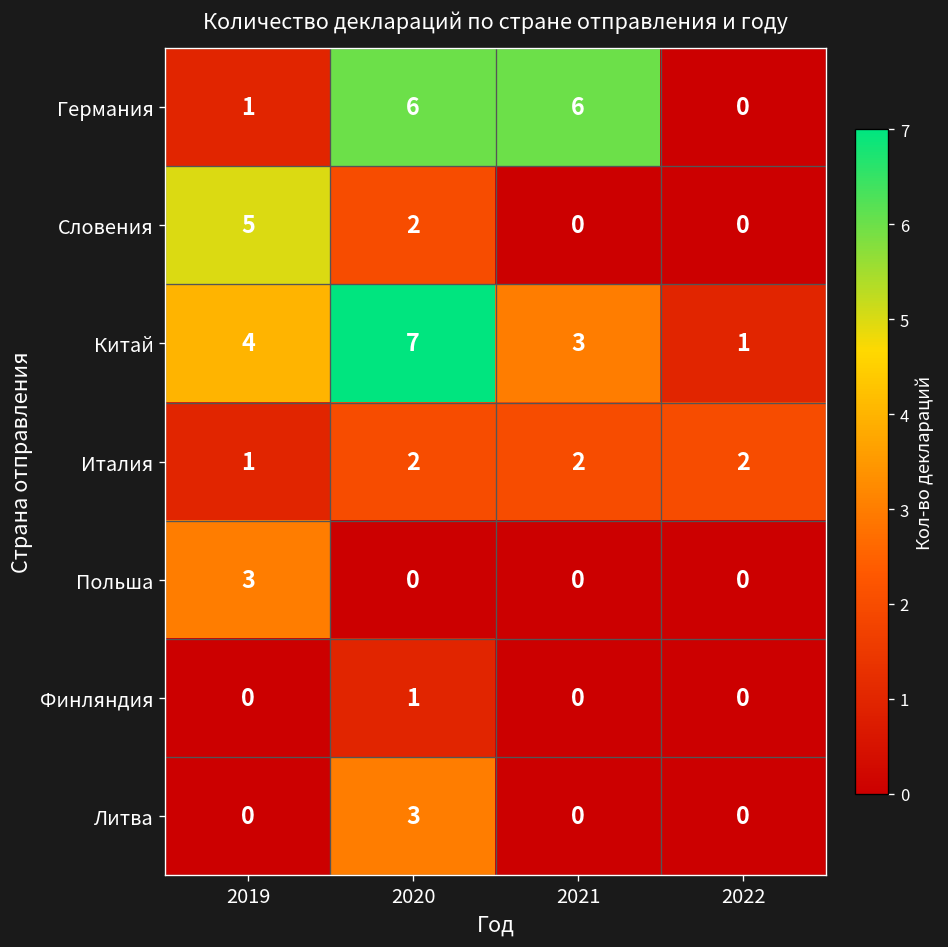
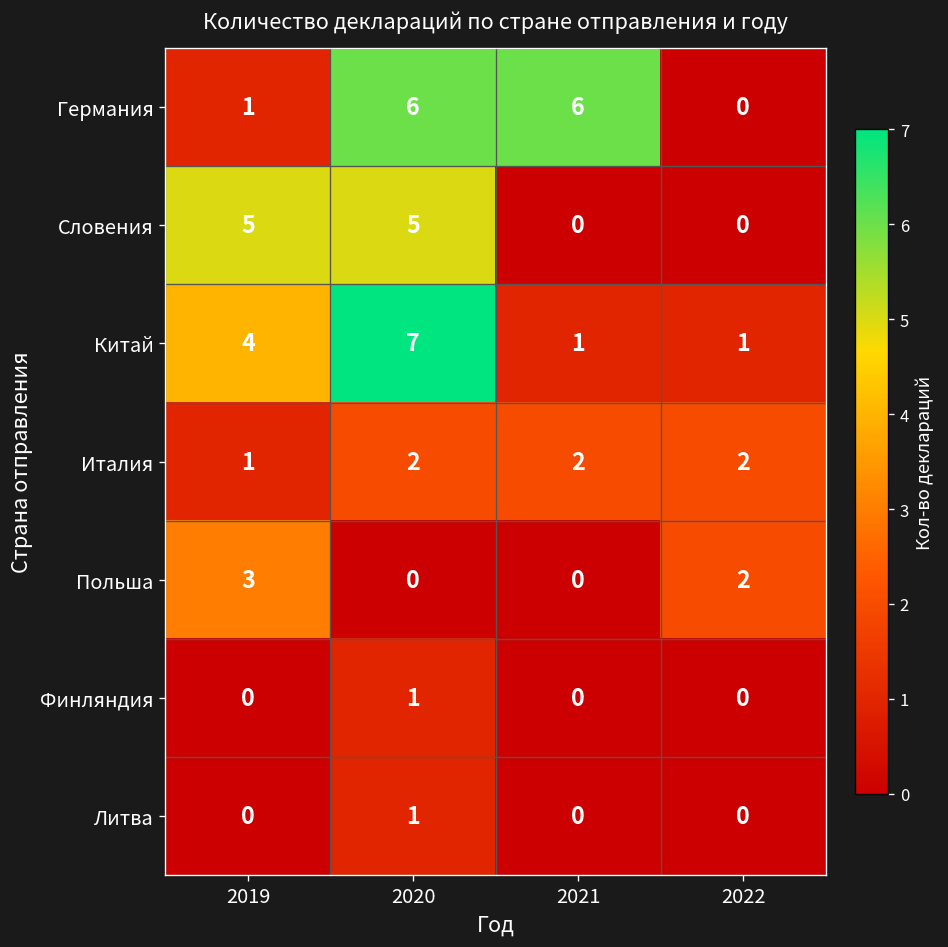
Словения, 2020: 2 -> 5
Китай, 2021: 3 -> 1
Польша, 2022: 0 -> 2
Литва, 2020: 3 -> 1
